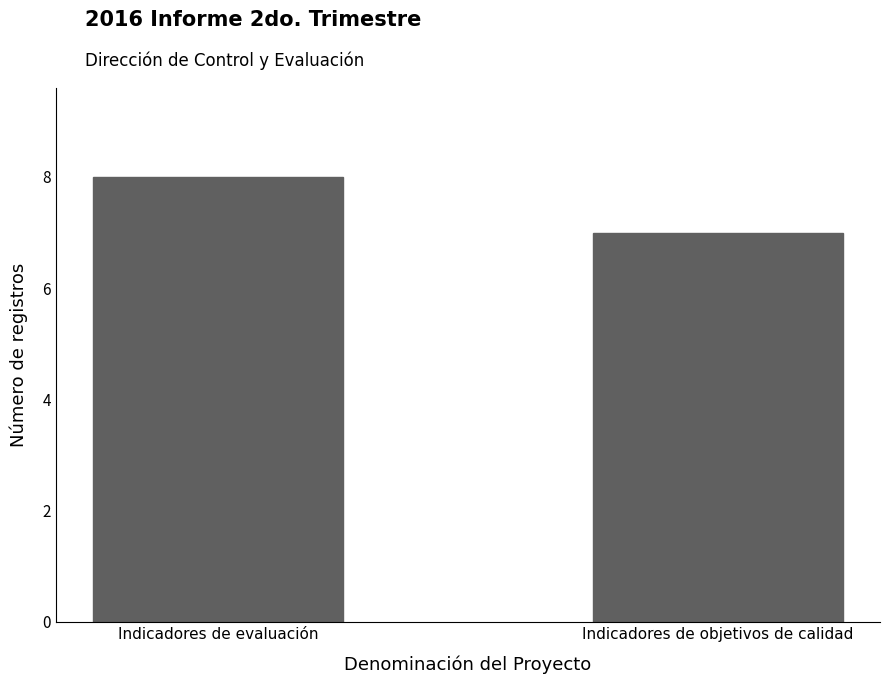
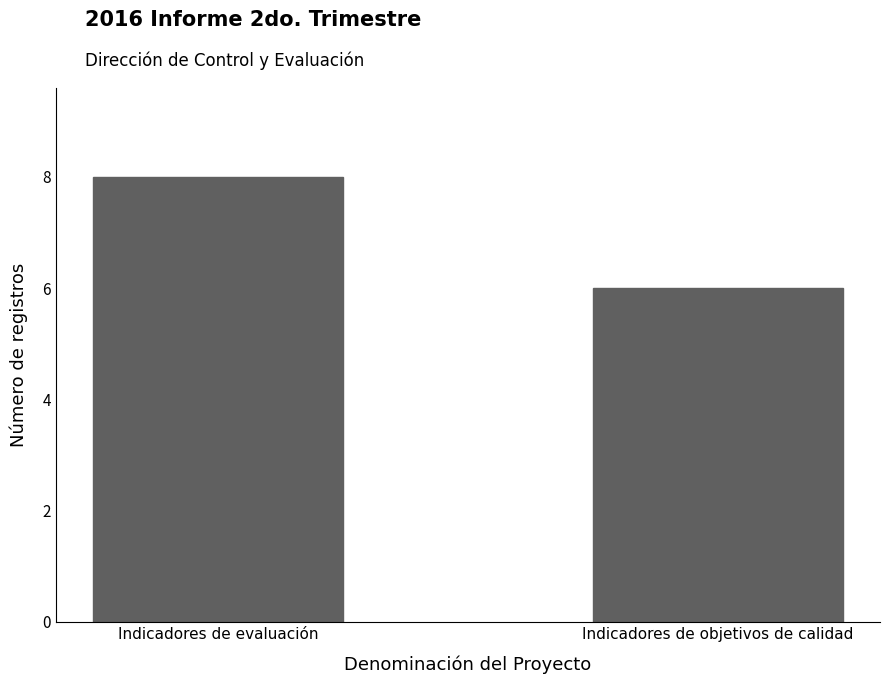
Indicadores de objetivos de calidad: 7 -> 6
